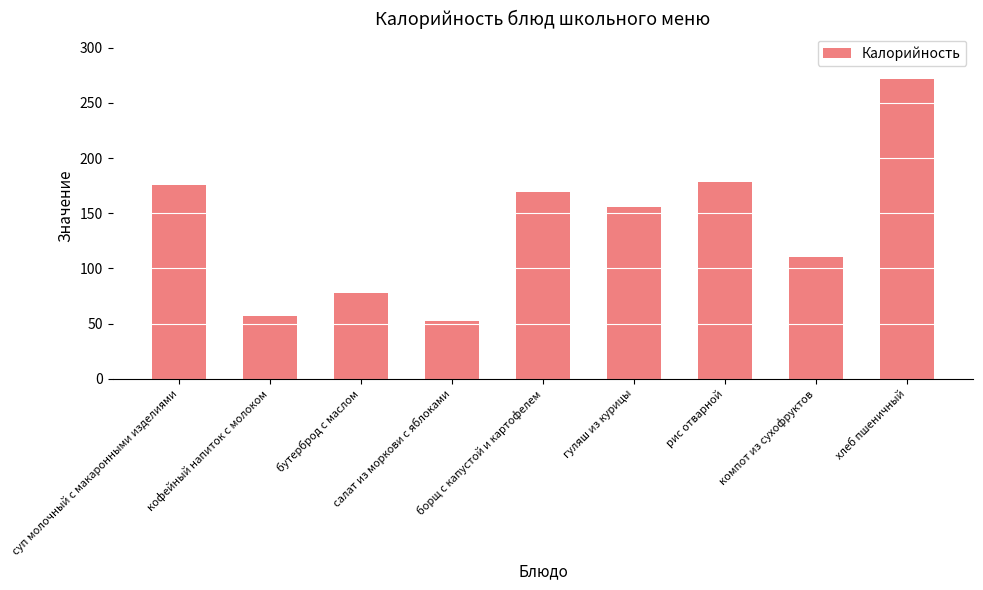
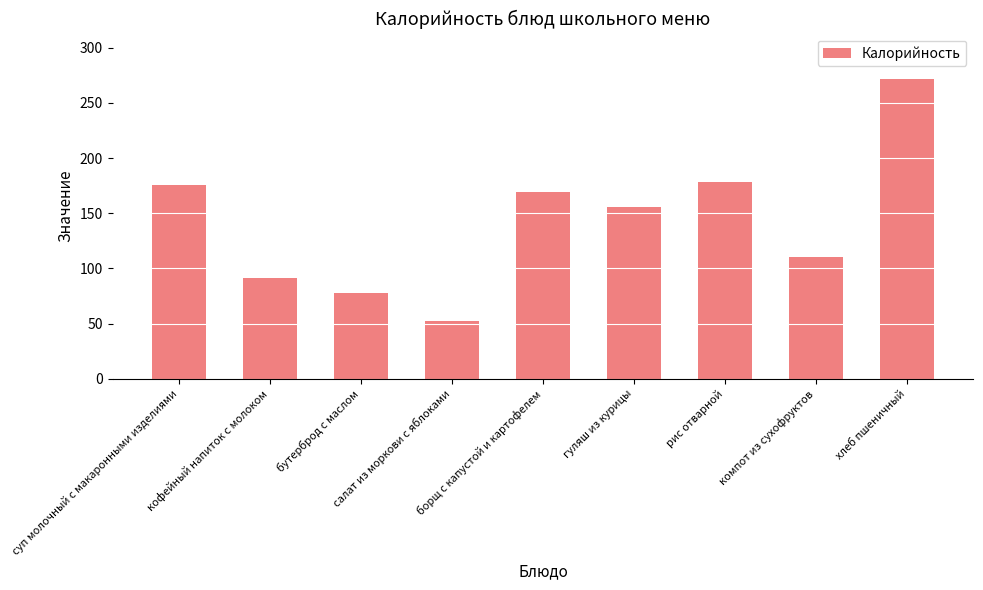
кофейный напиток с молоком: 57 -> 91
